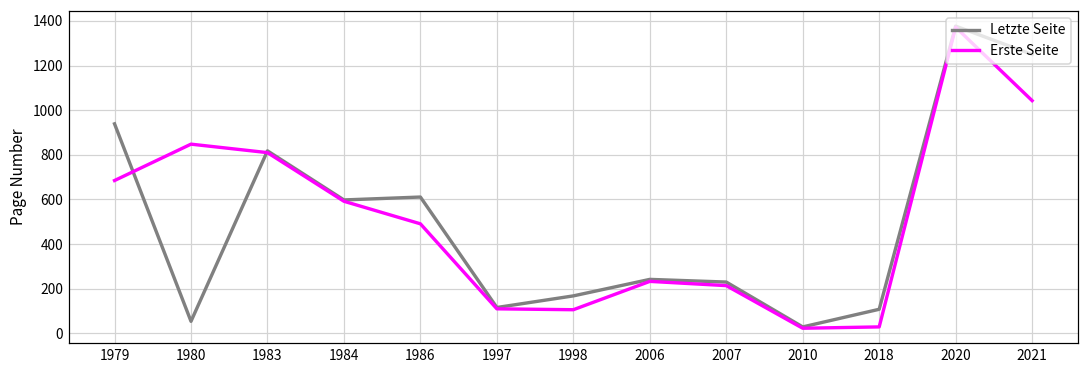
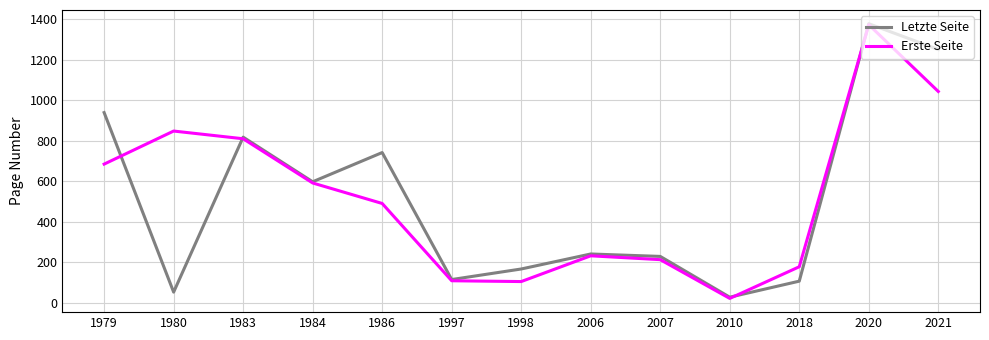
Letzte Seite, 1986: 610 -> 740
Erste Seite, 2018: 30 -> 180
